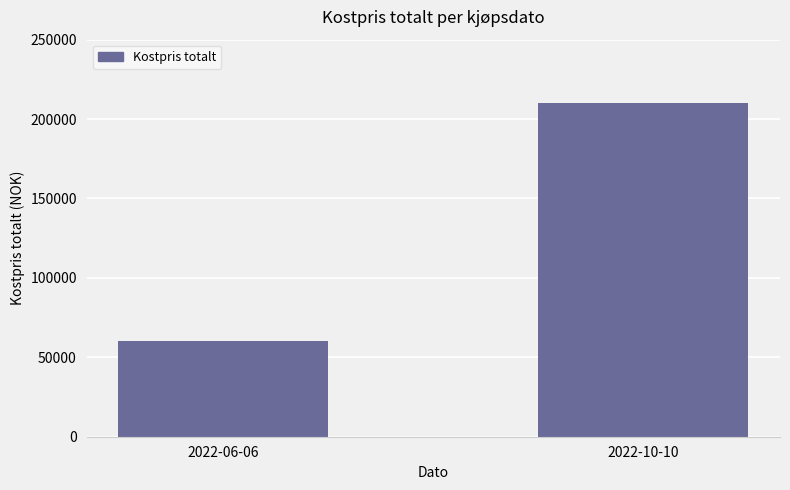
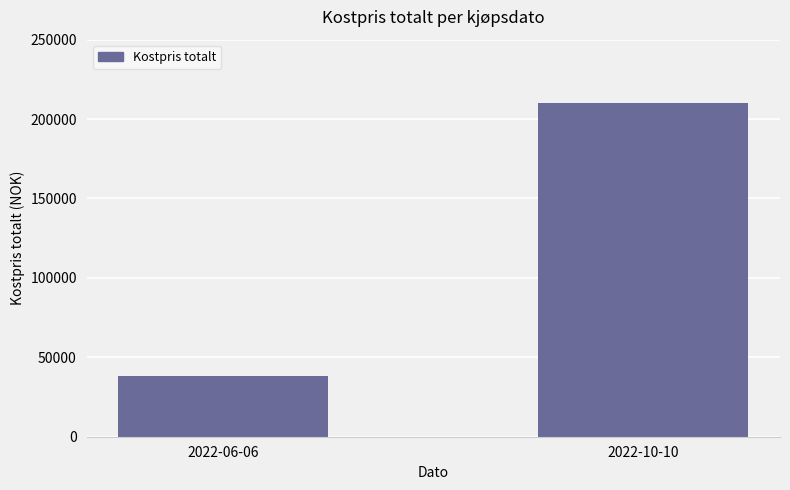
2022-06-06: 60000 -> 38000
